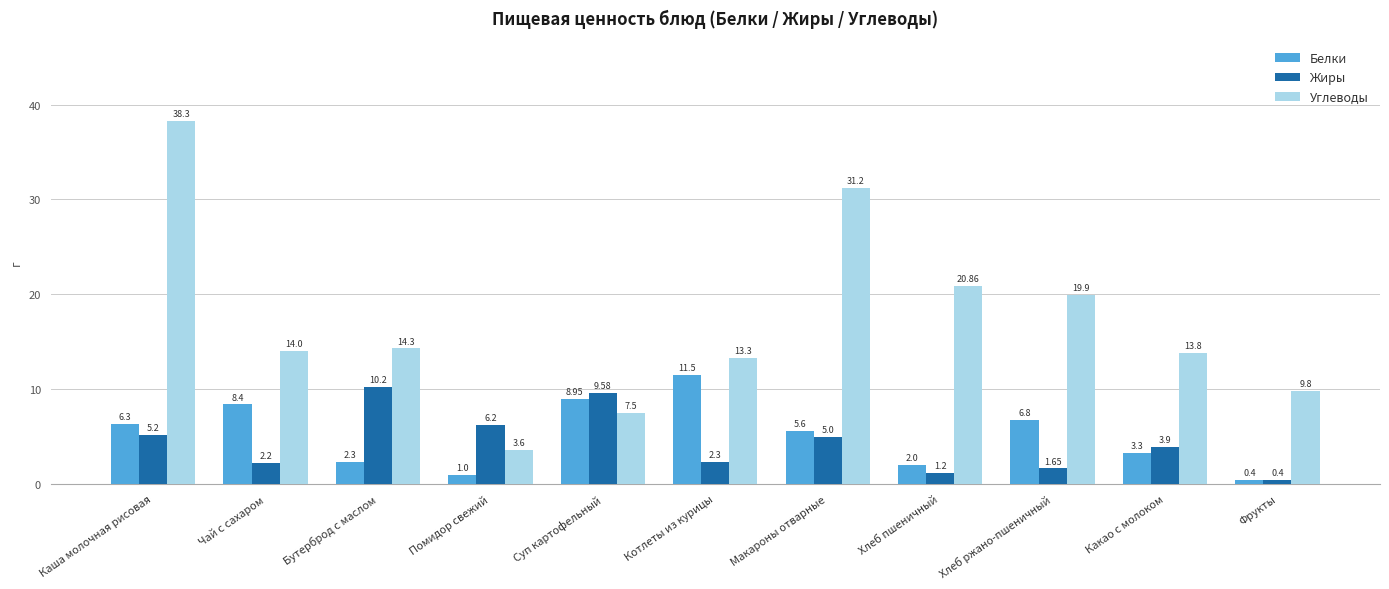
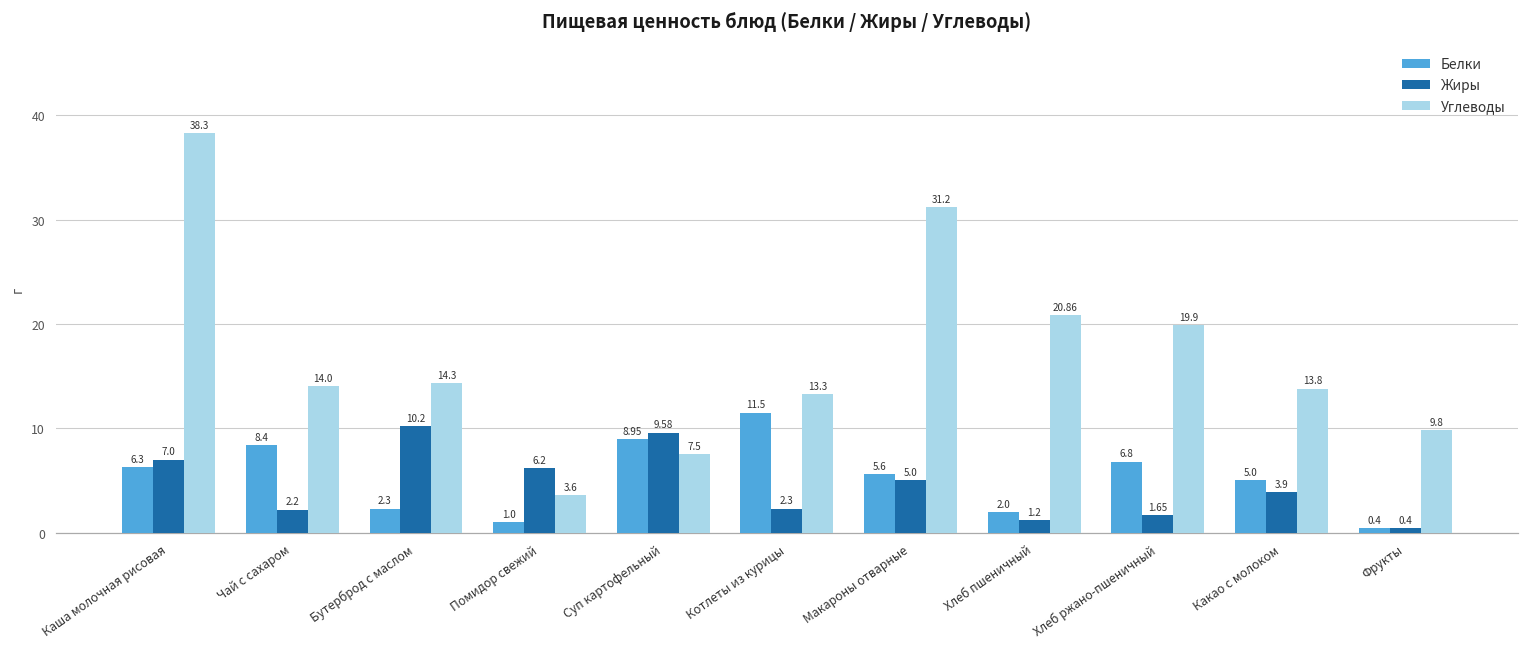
Жиры, Каша молочная рисовая: 5.2 -> 7.0
Белки, Какао с молоком: 3.3 -> 5.0
